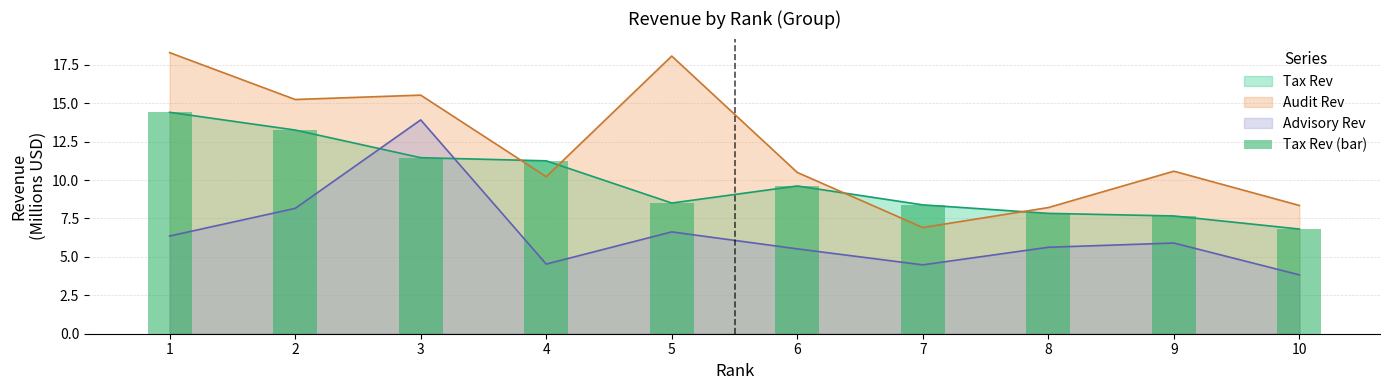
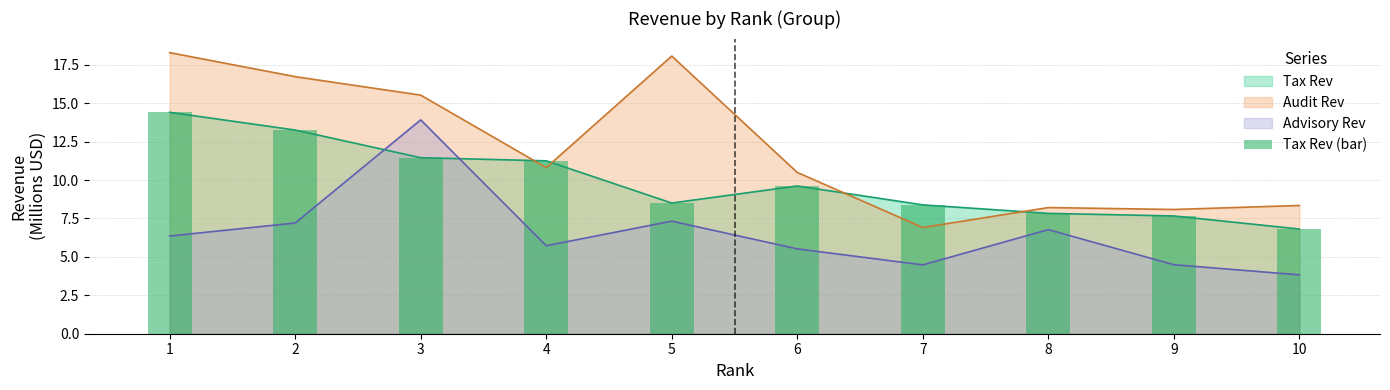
Audit Rev, 2: 15.2 -> 16.7
Advisory Rev, 2: 8.2 -> 7.2
Audit Rev, 4: 10.2 -> 10.8
Advisory Rev, 4: 4.5 -> 5.7
Advisory Rev, 5: 6.6 -> 7.3
Advisory Rev, 8: 5.6 -> 6.8
Audit Rev, 9: 10.6 -> 8.1
Advisory Rev, 9: 5.9 -> 4.5
